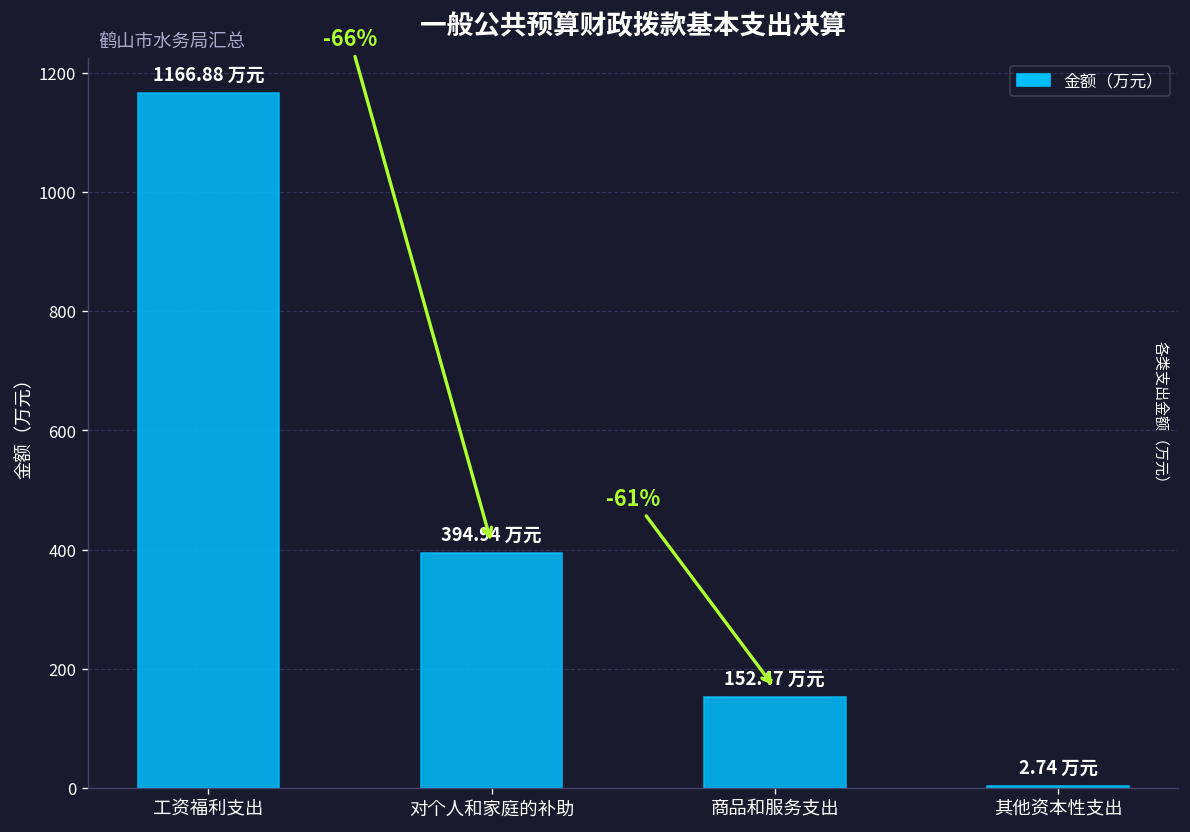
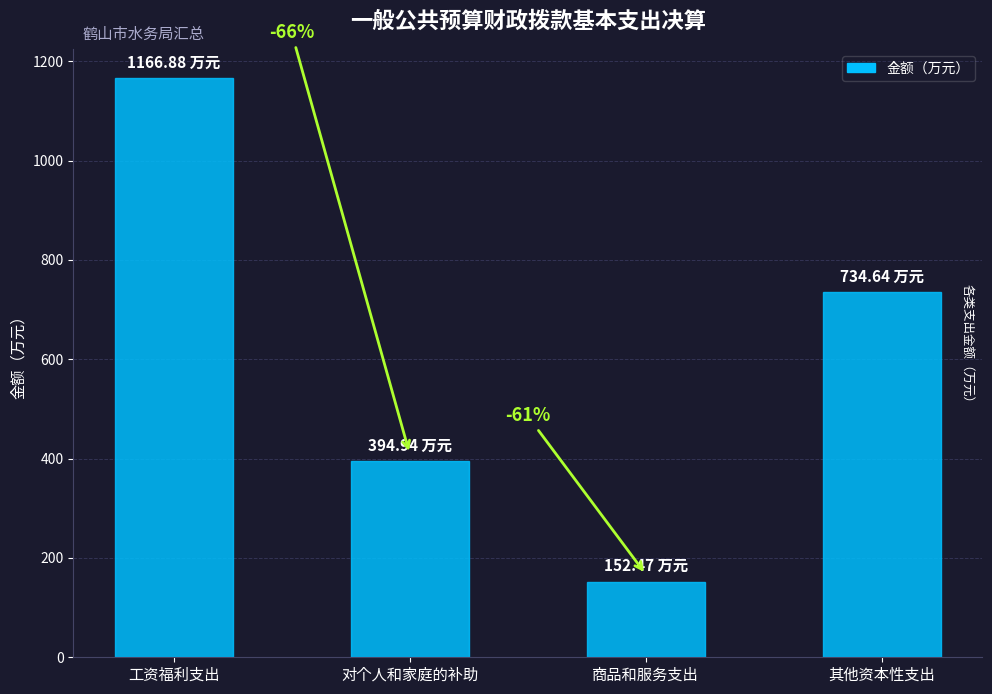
其他资本性支出: 2.74 -> 734.64
